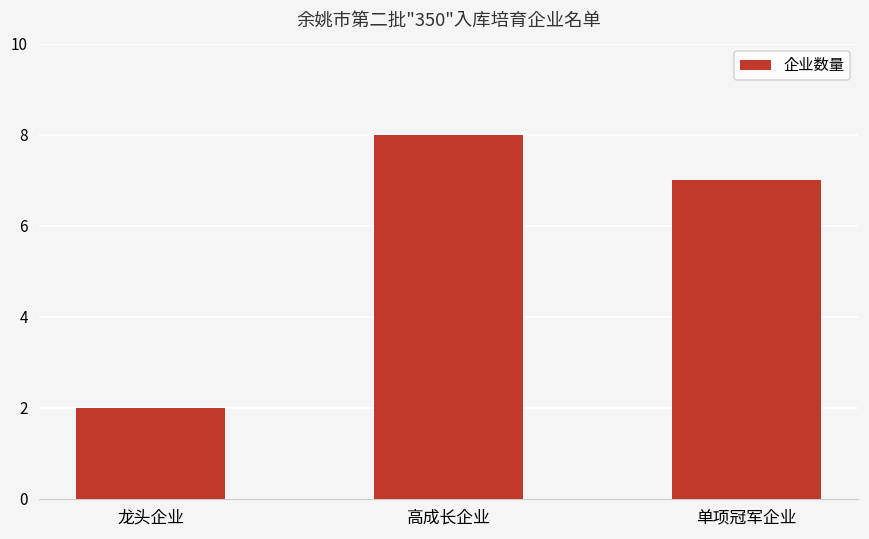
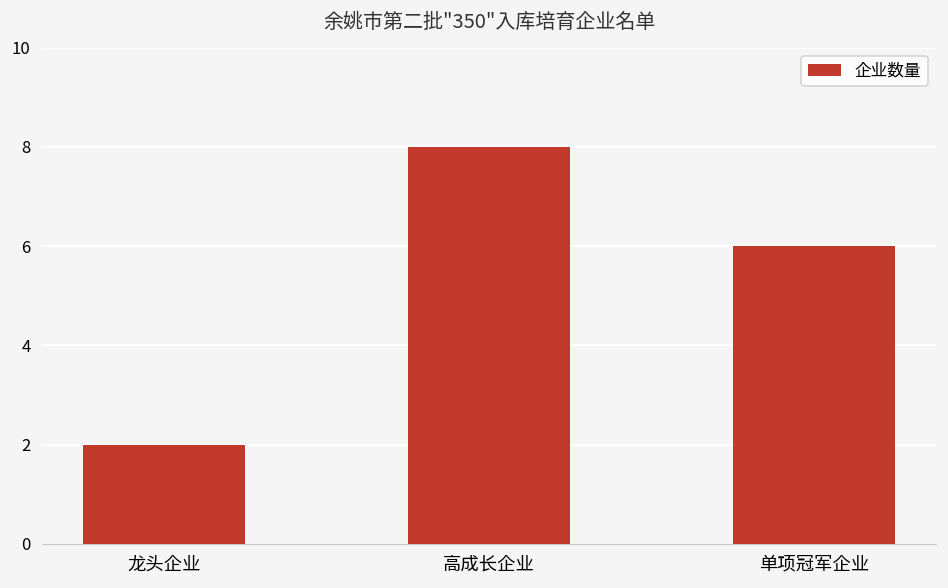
单项冠军企业: 7 -> 6
